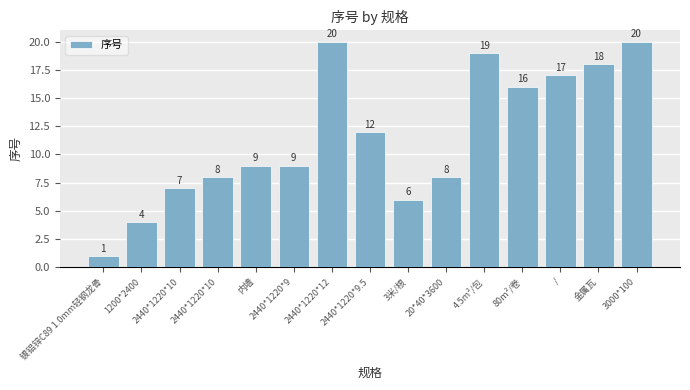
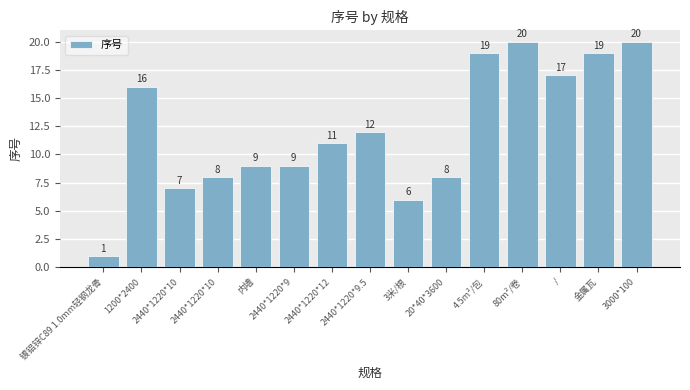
1200*2400: 4 -> 16
2440*1220*12: 20 -> 11
80m²/卷: 16 -> 20
金属瓦: 18 -> 19
